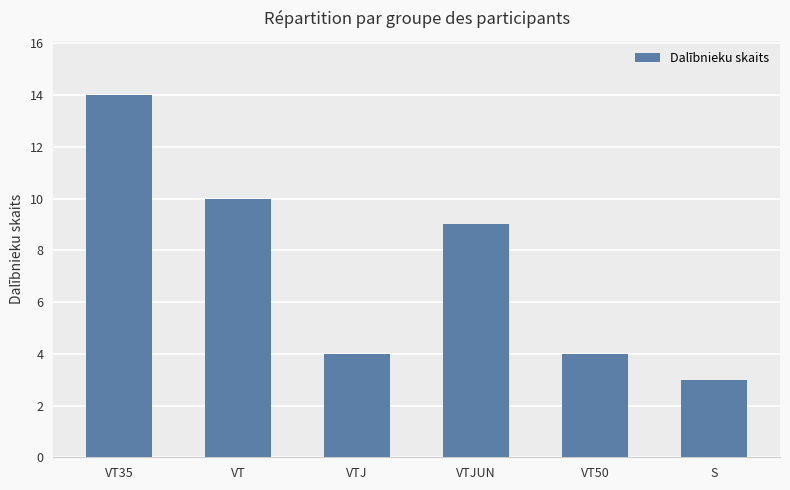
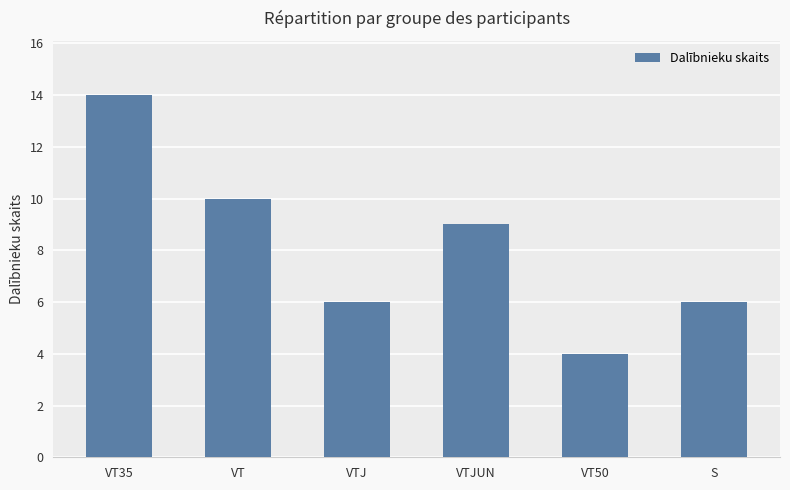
VTJ: 4 -> 6
S: 3 -> 6
